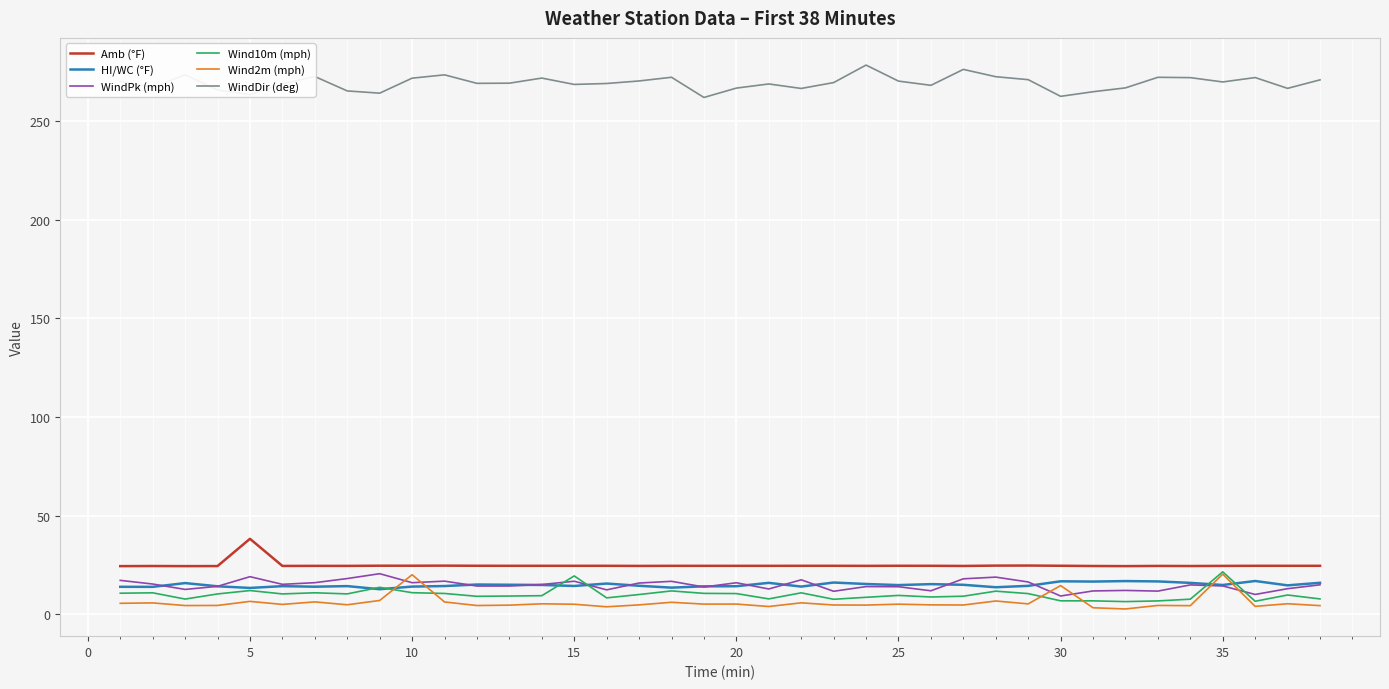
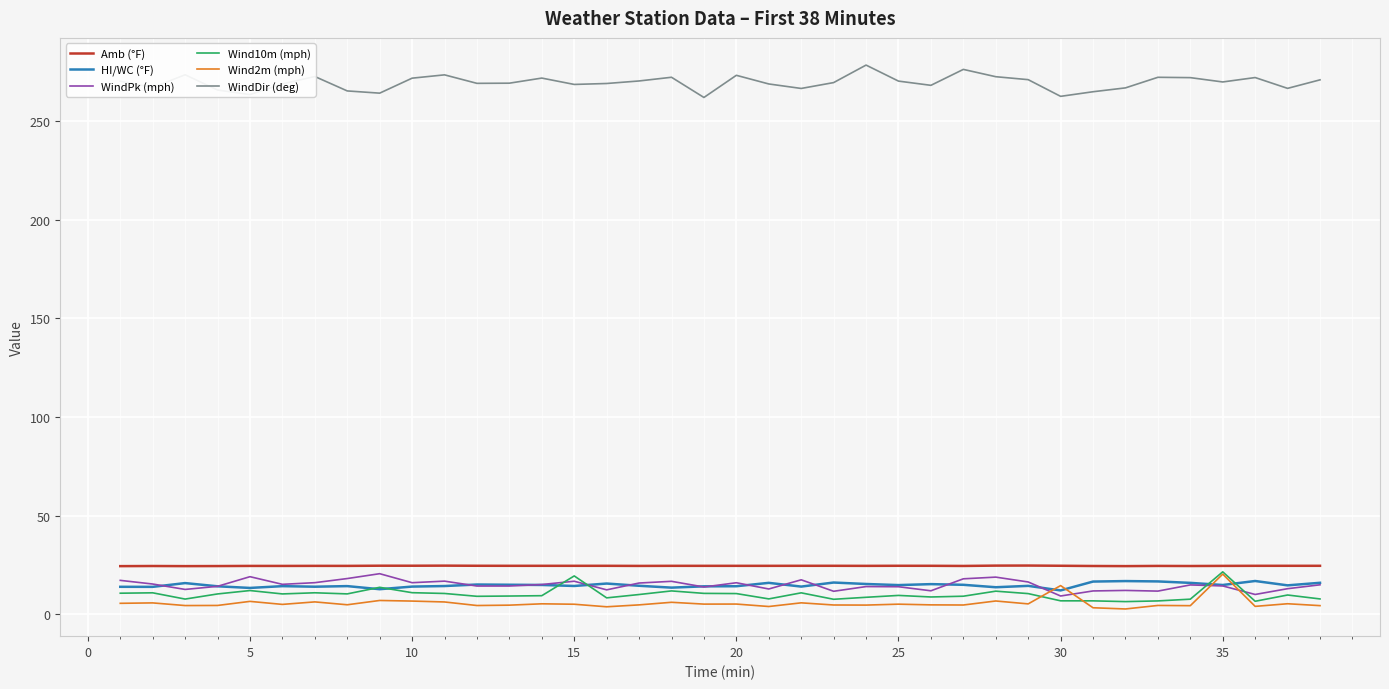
Amb (°F), 5: 38 -> 25
Wind2m (mph), 10: 20 -> 7
WindDir (deg), 20: 267 -> 273
HI/WC (°F), 30: 17 -> 12
